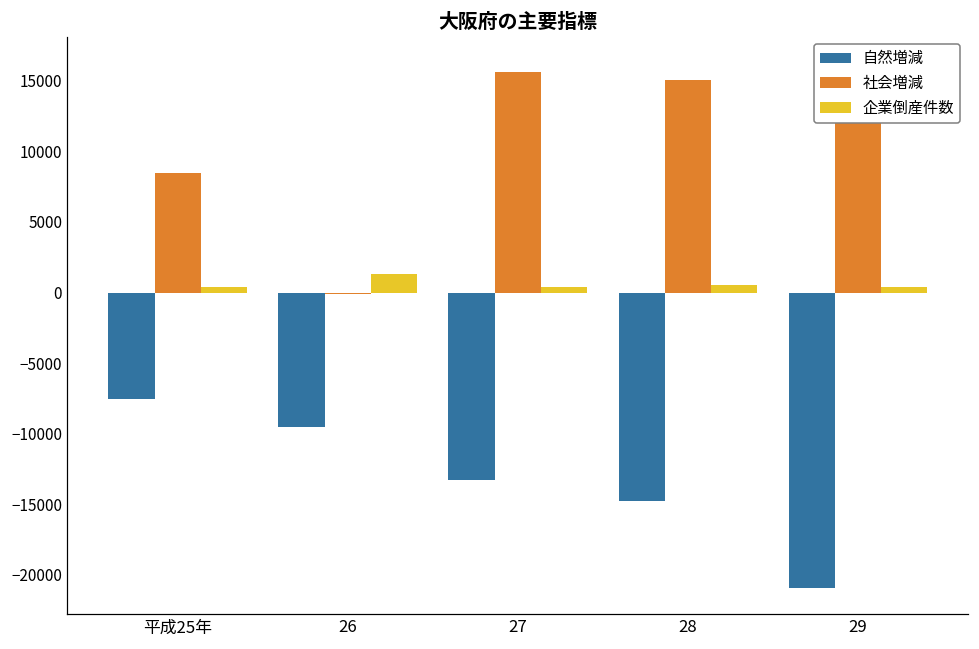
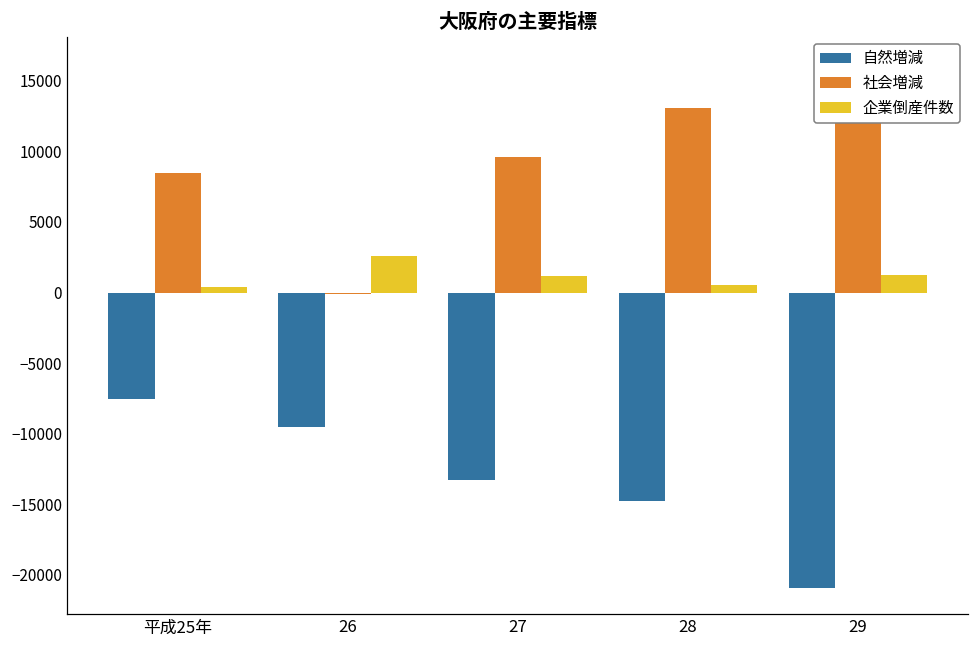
企業倒産件数, 26: 1300 -> 2600
社会増減, 27: 15600 -> 9600
企業倒産件数, 27: 400 -> 1200
社会増減, 28: 15000 -> 13100
企業倒産件数, 29: 400 -> 1200
